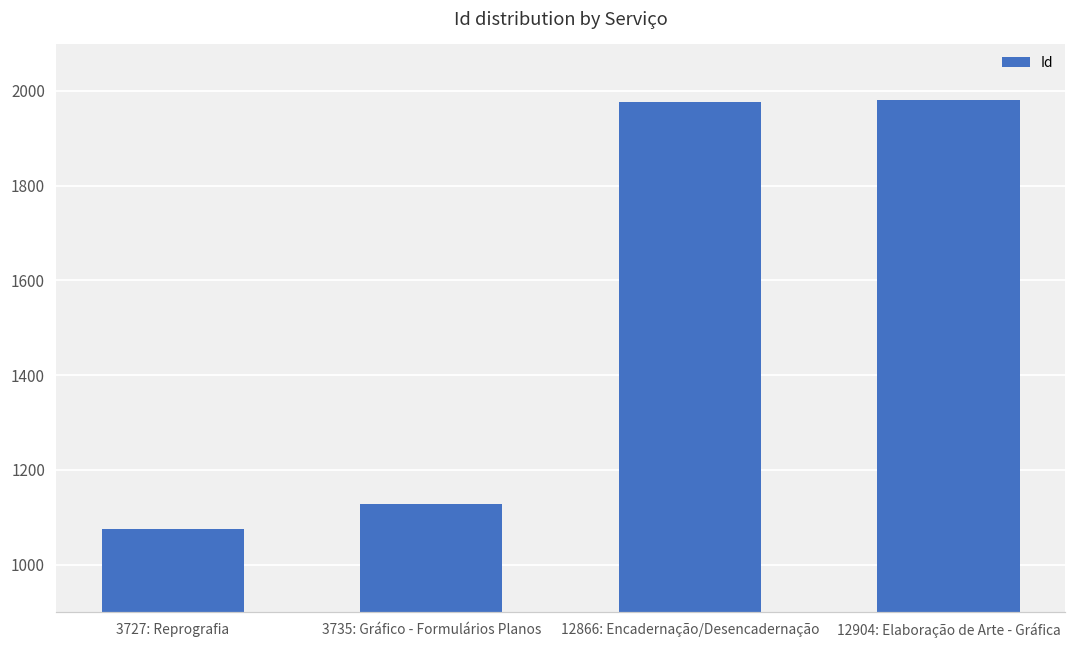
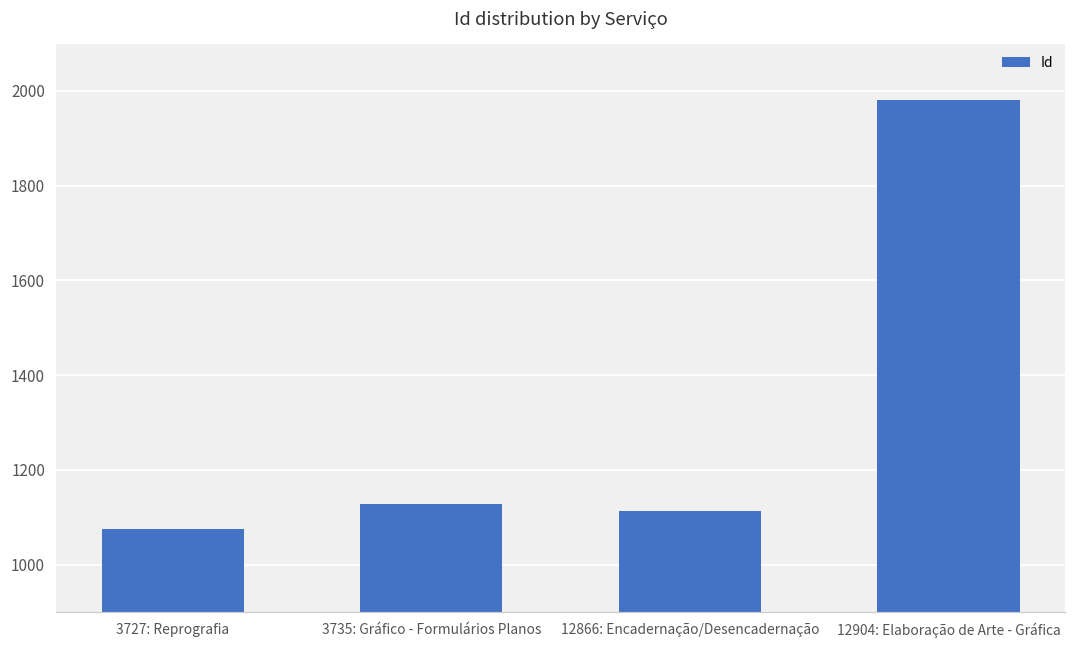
12866: Encadernação/Desencadernação: 1980 -> 1110
